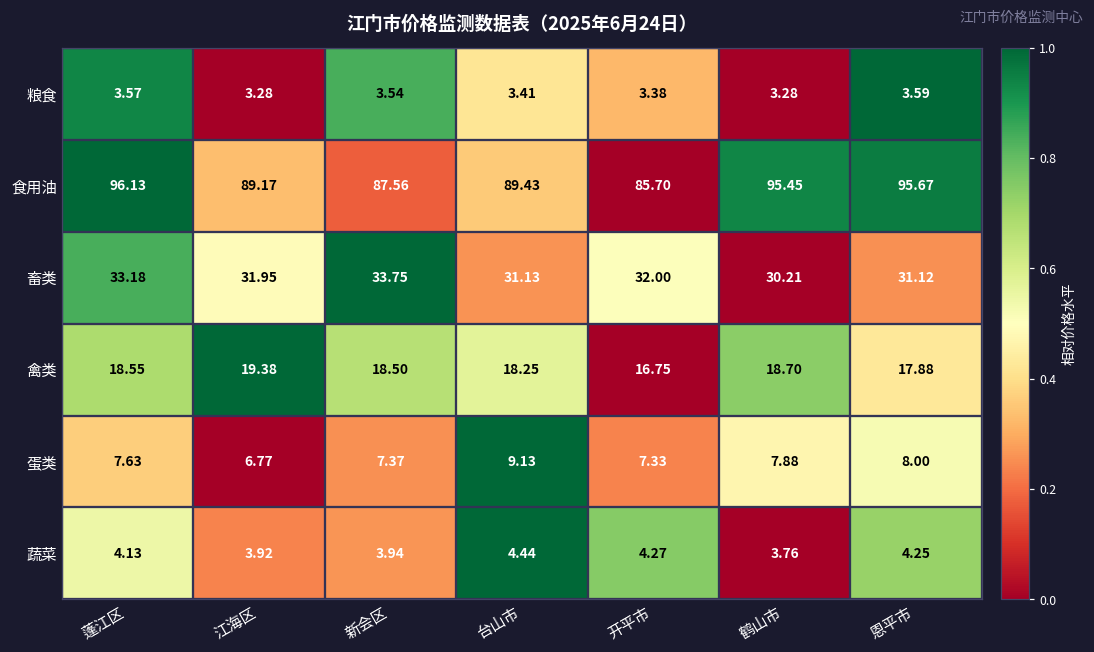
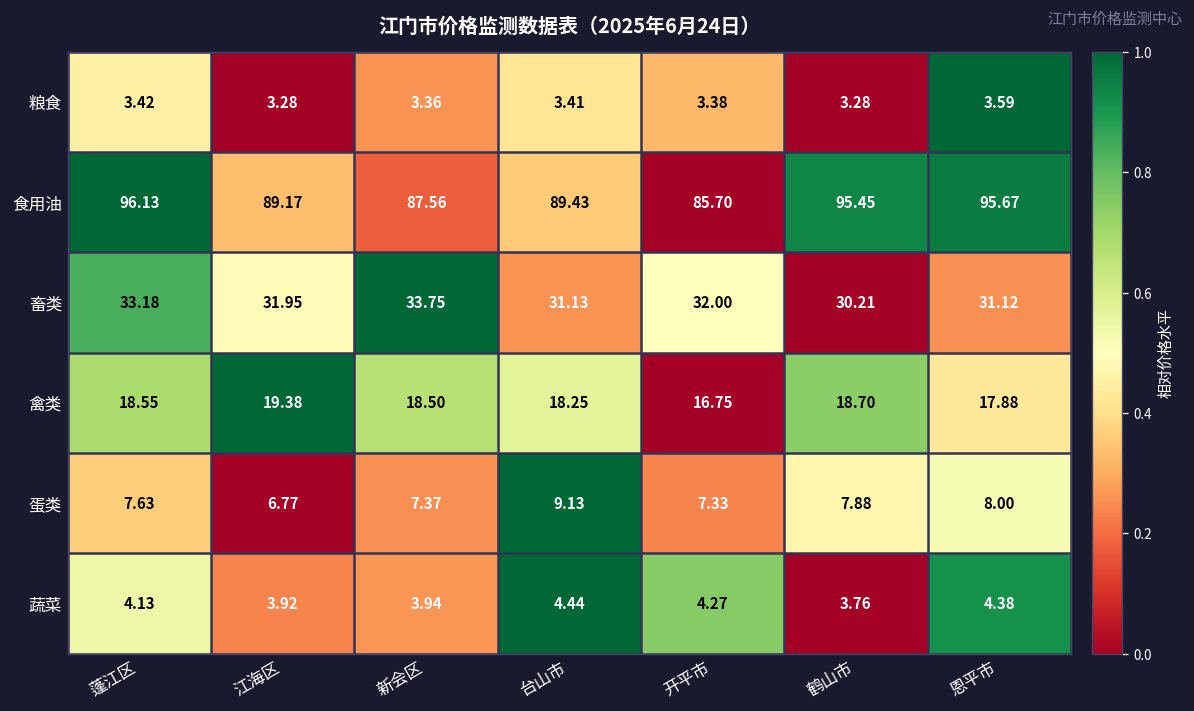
粮食, 蓬江区: 3.57 -> 3.42
粮食, 新会区: 3.54 -> 3.36
蔬菜, 恩平市: 4.25 -> 4.38
